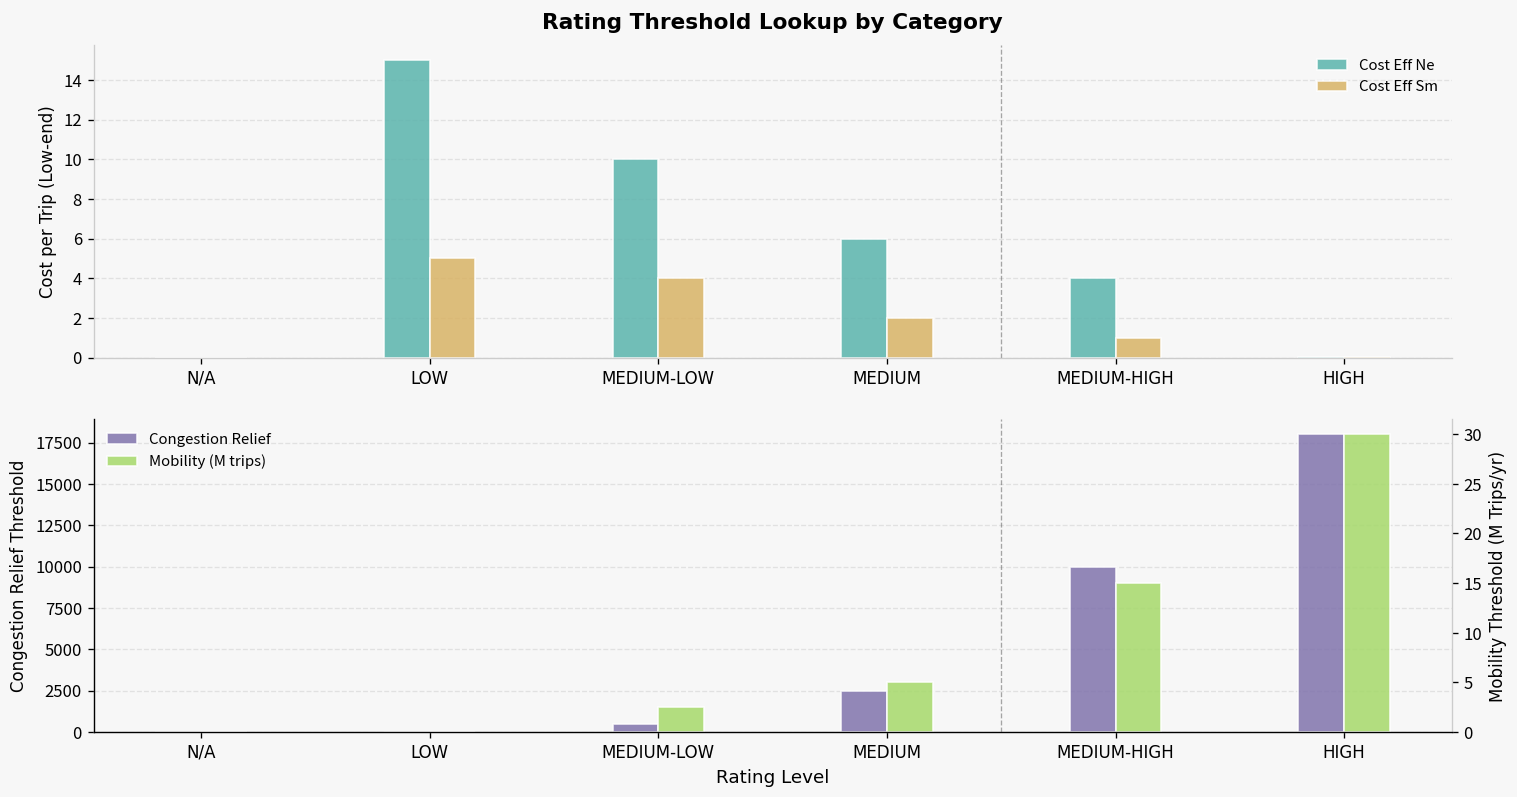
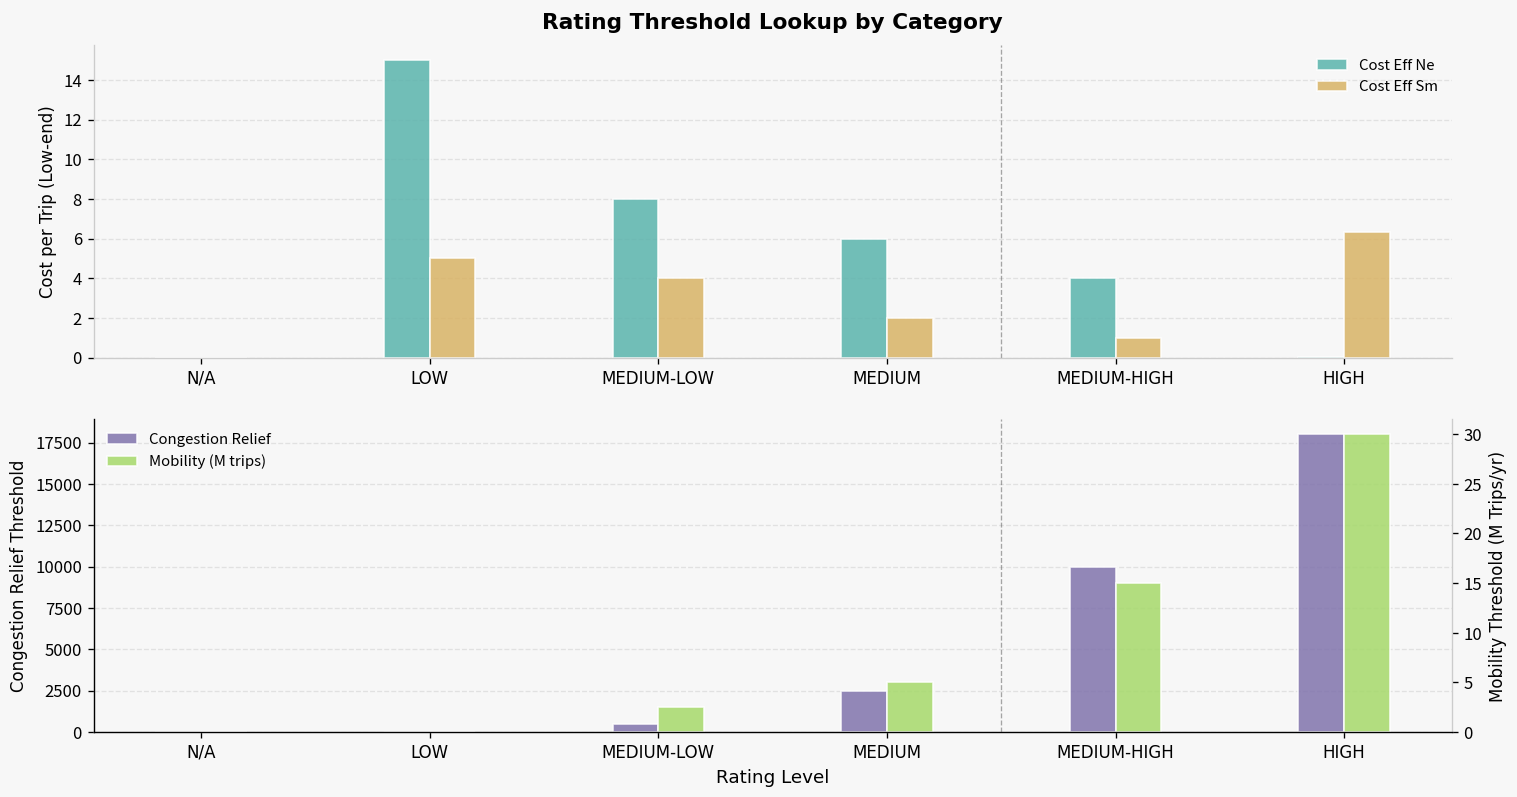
Rating Threshold Lookup by Category, Cost Eff Ne, MEDIUM-LOW: 10 -> 8
Rating Threshold Lookup by Category, Cost Eff Sm, HIGH: 0.0 -> 6.3
